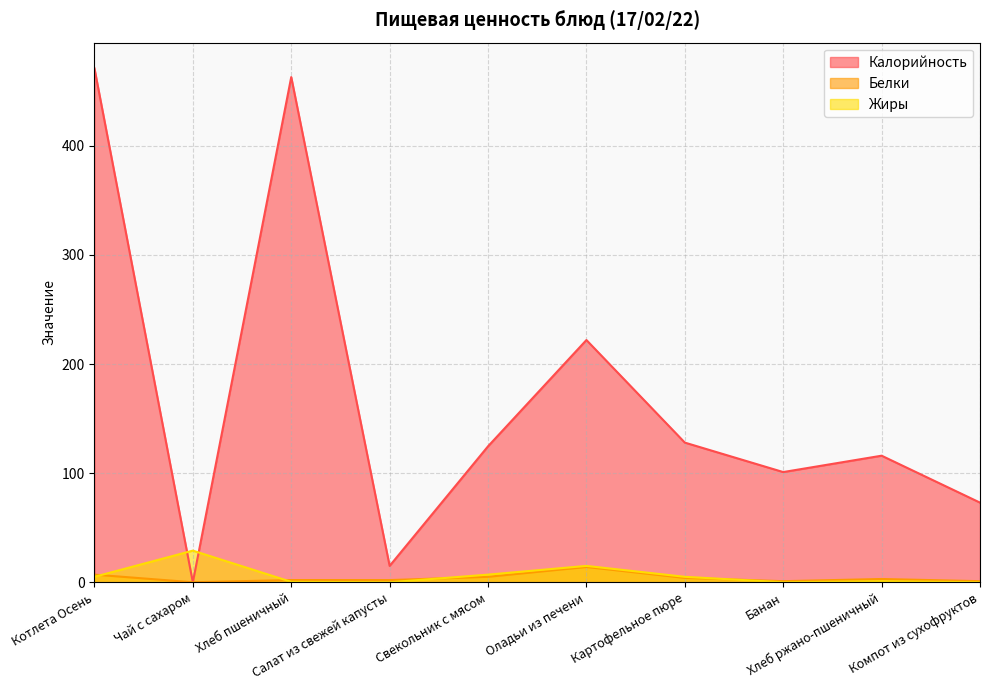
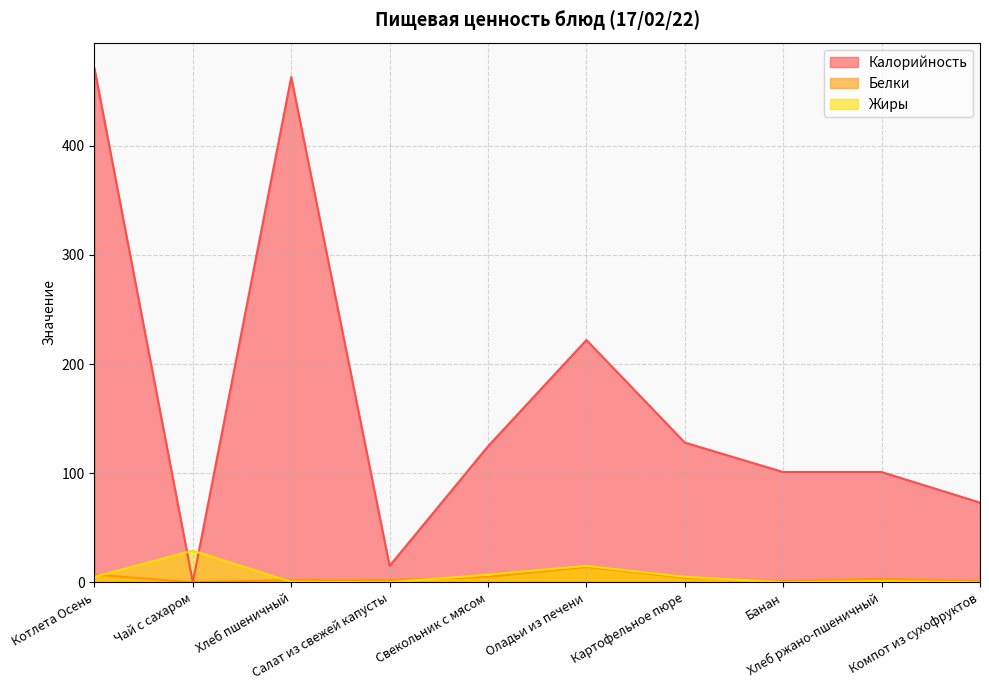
Калорийность, Хлеб ржано-пшеничный: 116 -> 101
